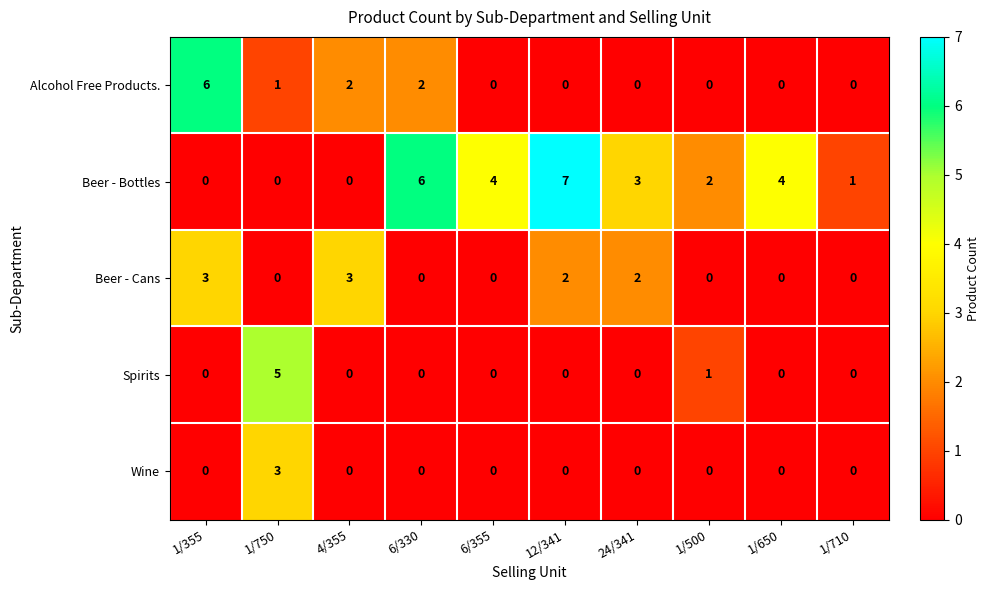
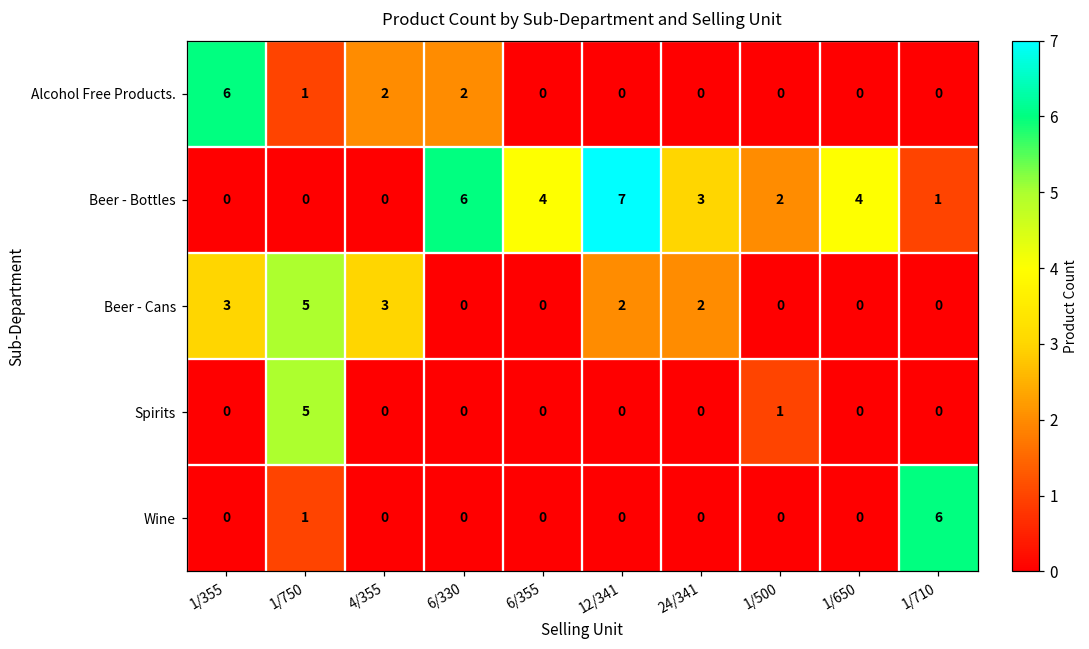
Beer - Cans, 1/750: 0 -> 5
Wine, 1/750: 3 -> 1
Wine, 1/710: 0 -> 6
